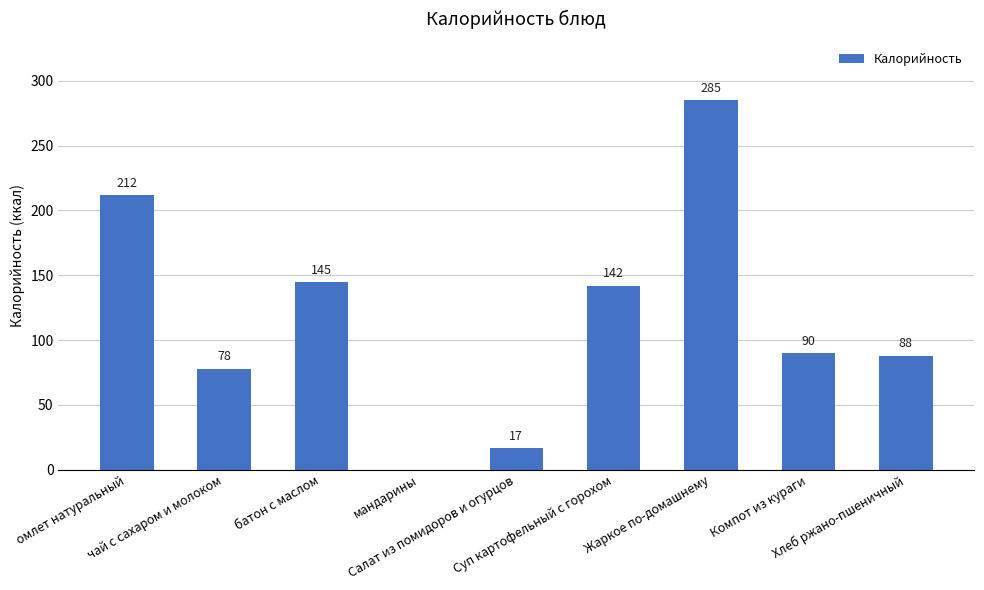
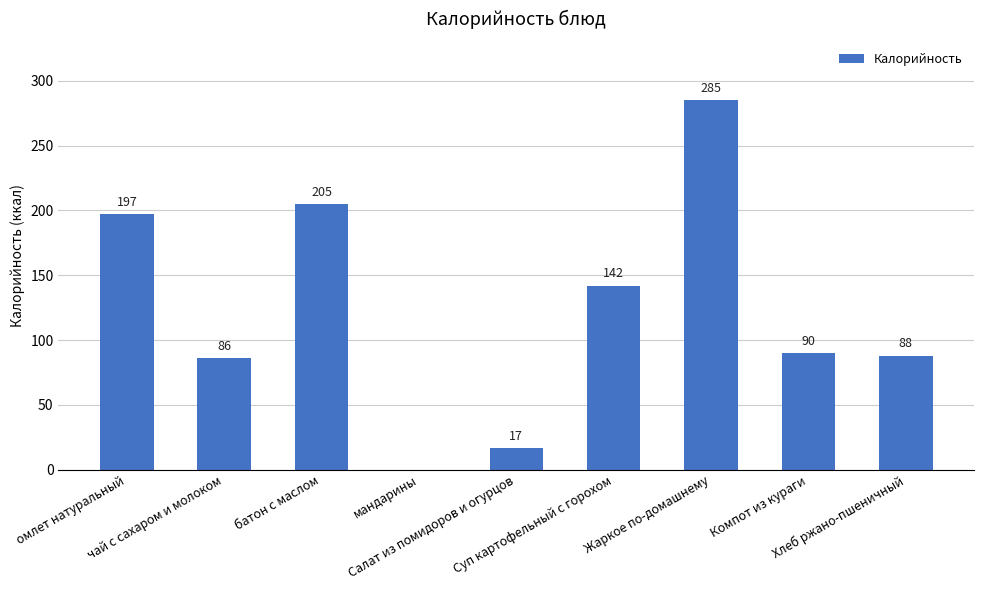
омлет натуральный: 212 -> 197
чай с сахаром и молоком: 78 -> 86
батон с маслом: 145 -> 205
